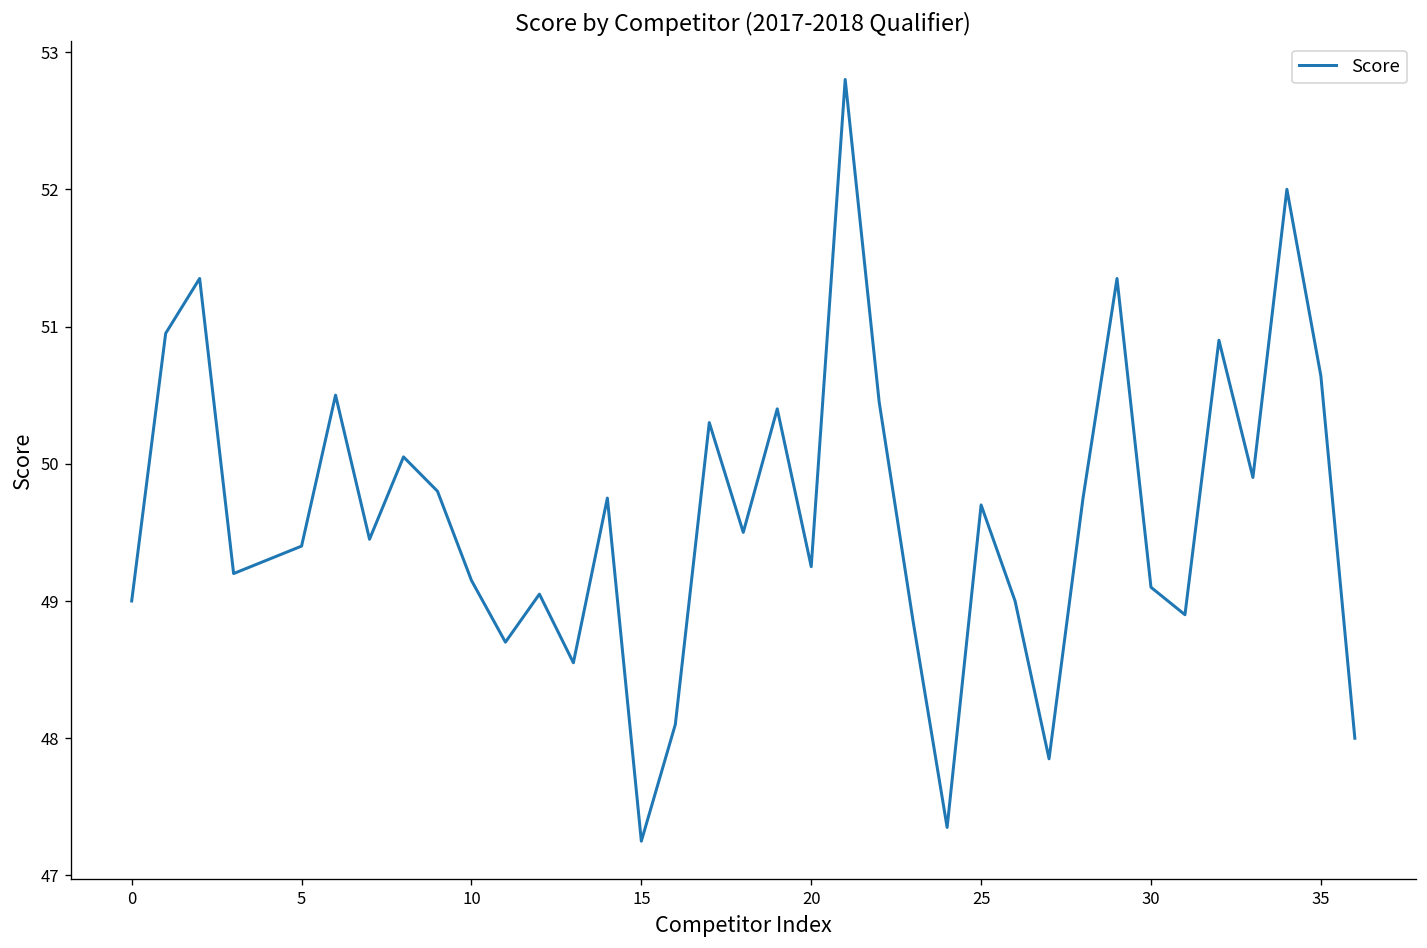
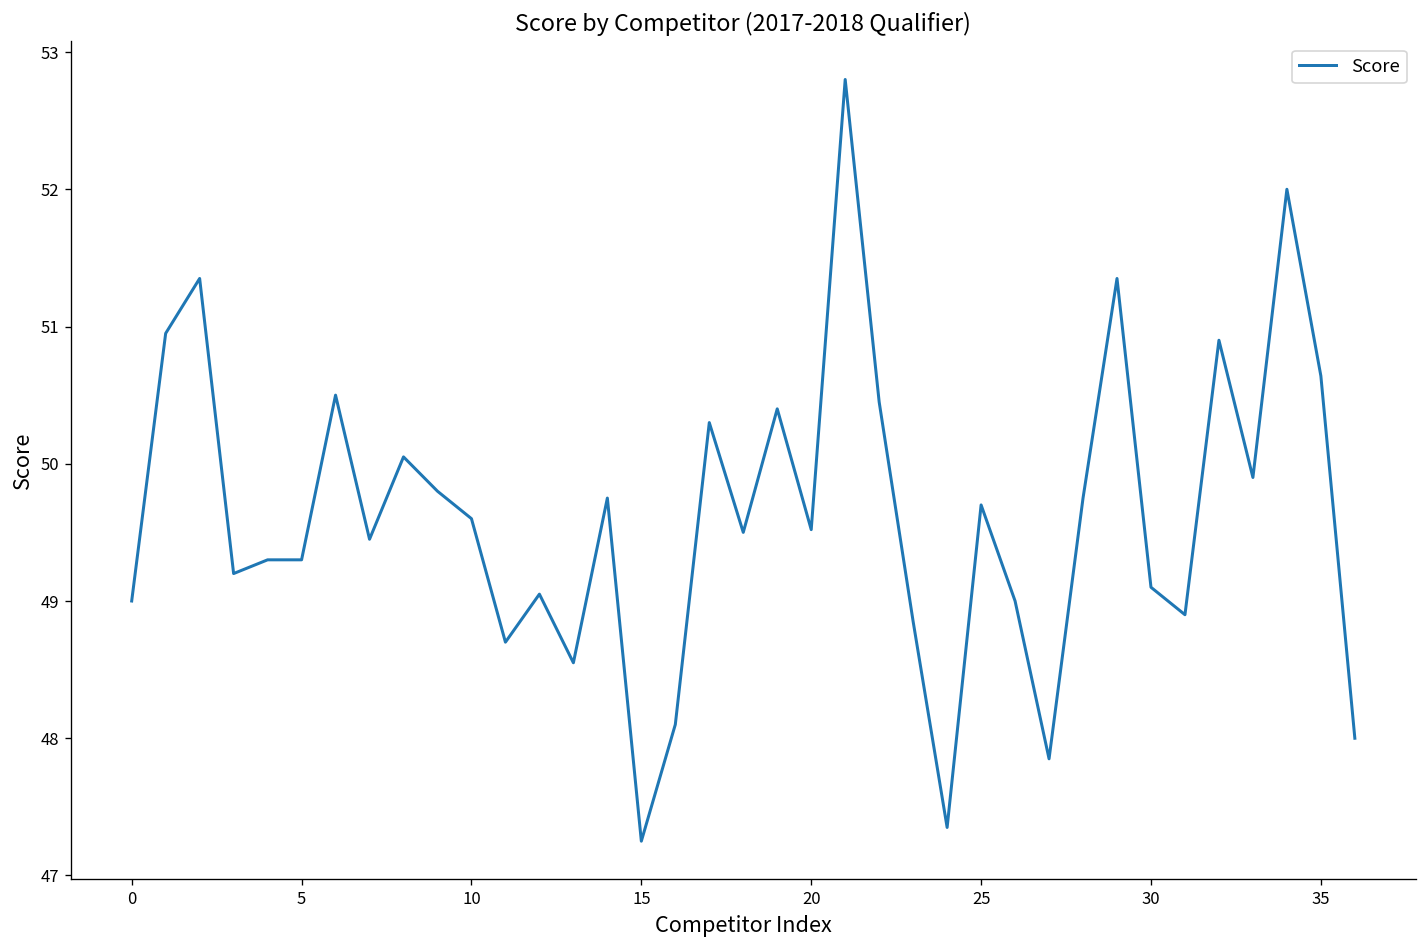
5: 49.4 -> 49.3
10: 49.15 -> 49.60
20: 49.25 -> 49.52
